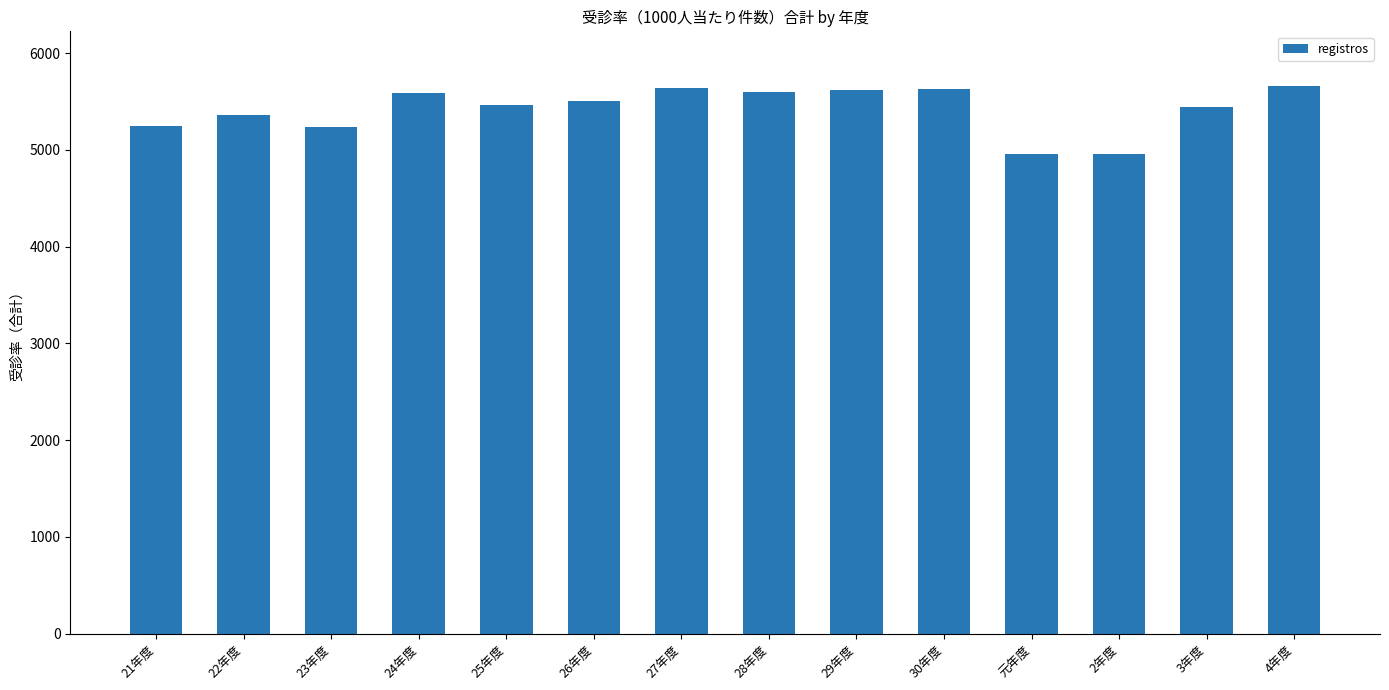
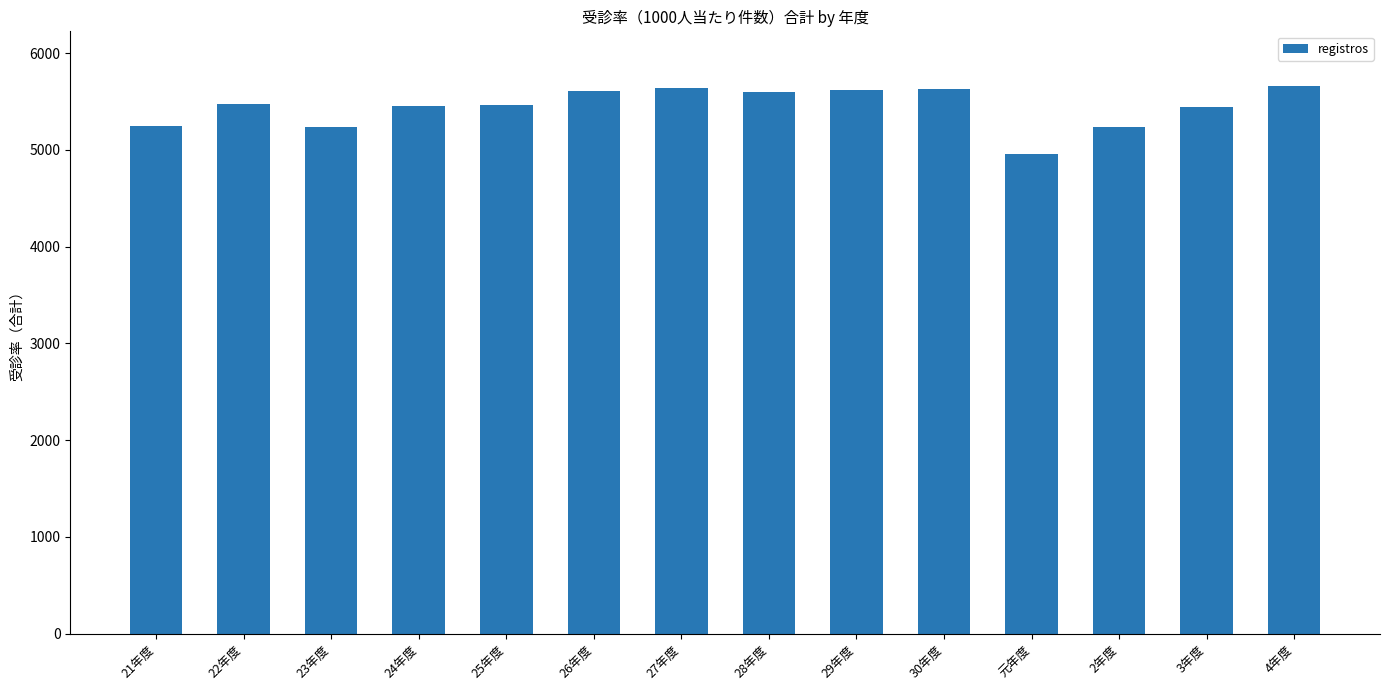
22年度: 5400 -> 5500
24年度: 5600 -> 5500
26年度: 5500 -> 5600
2年度: 5000 -> 5200
